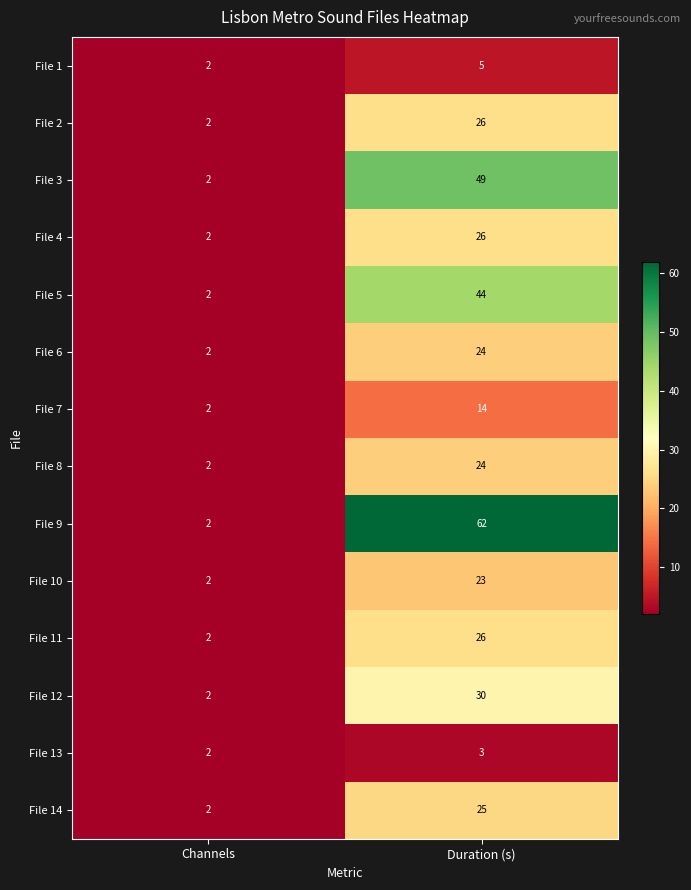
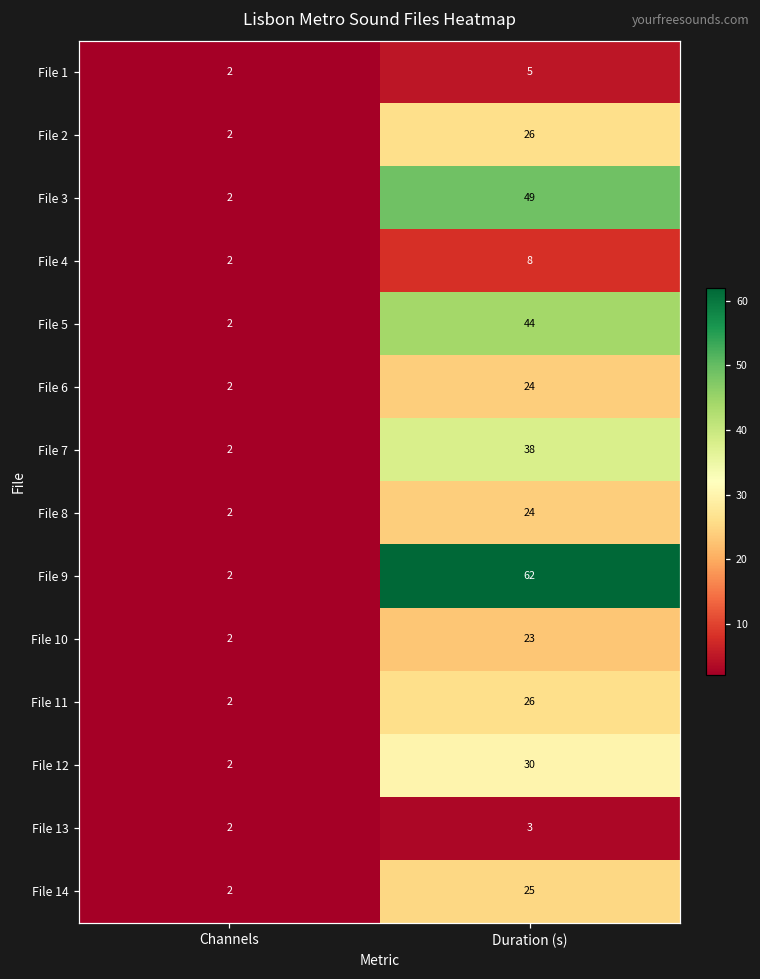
File 4, Duration (s): 26 -> 8
File 7, Duration (s): 14 -> 38
